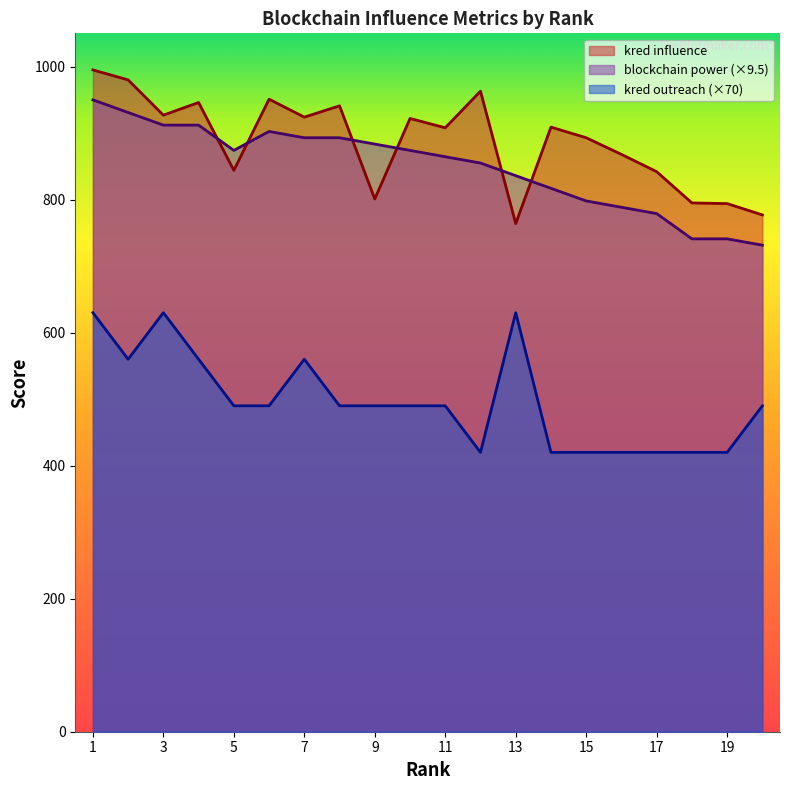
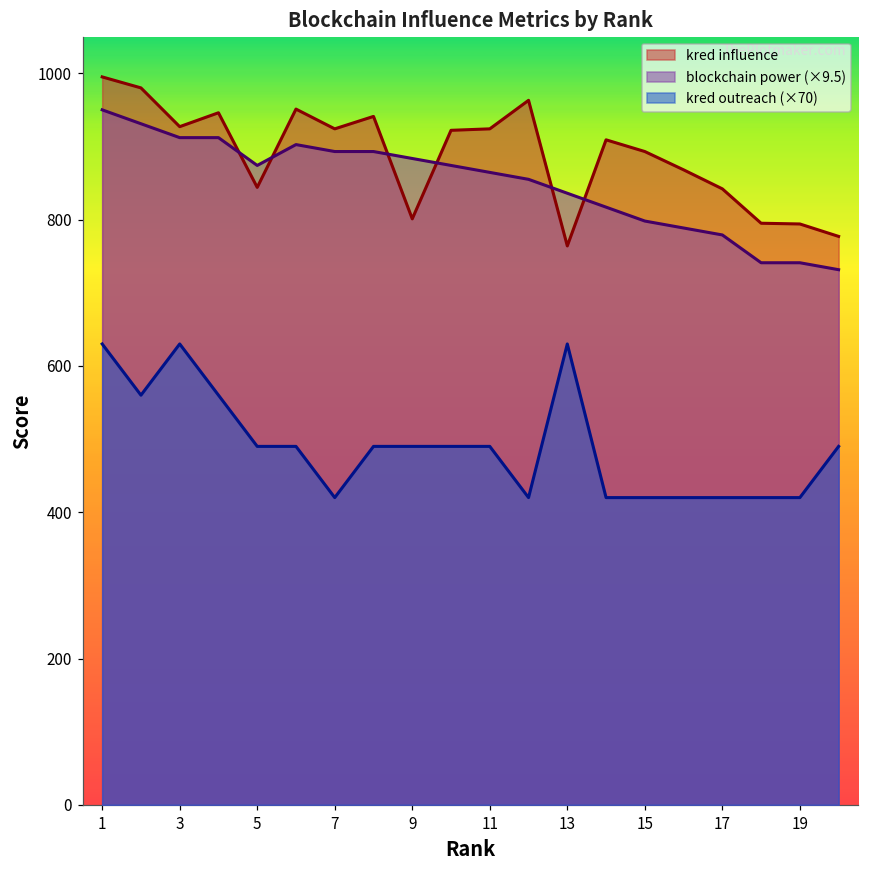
kred outreach (×70), 7: 560 -> 420
kred influence, 11: 910 -> 920
